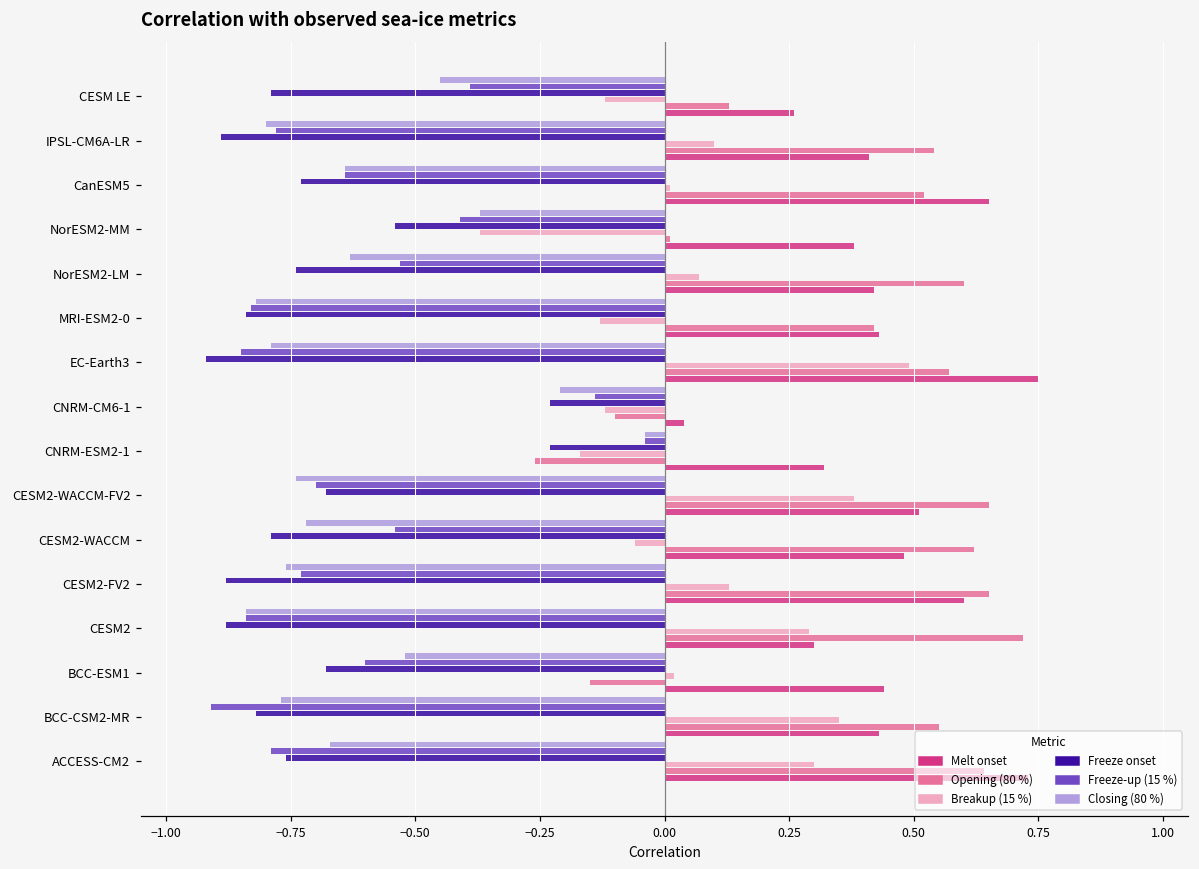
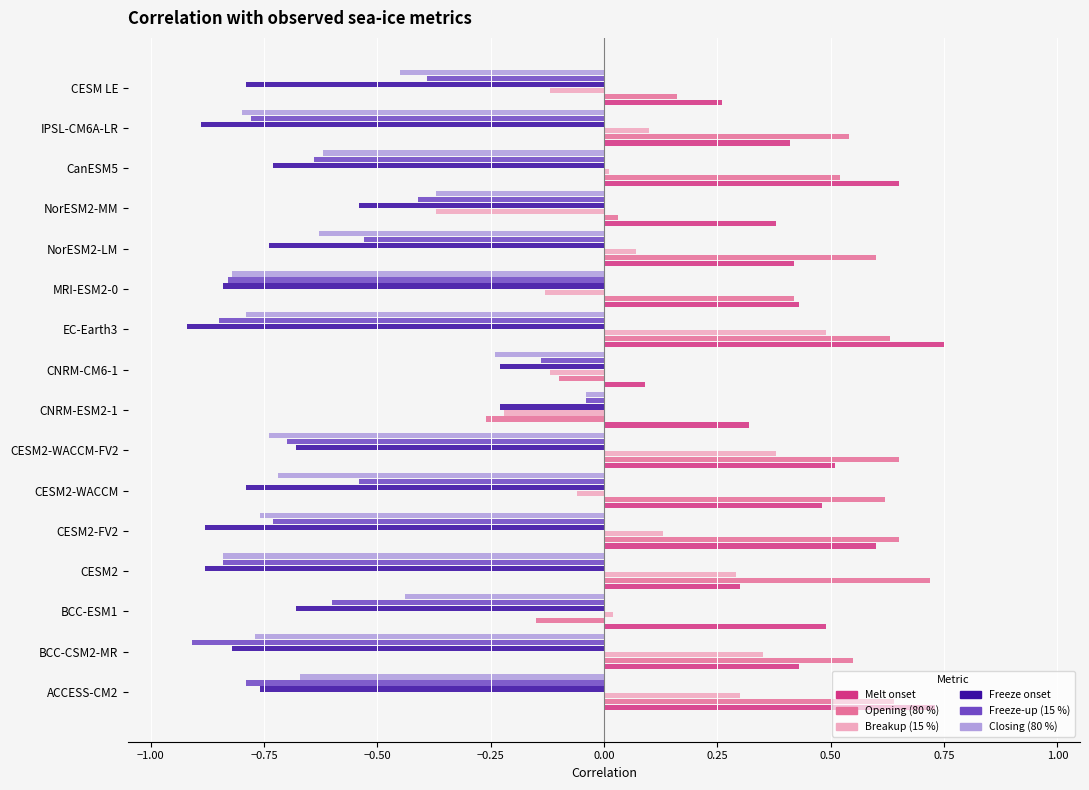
Opening (80 %), CESM LE: 0.13 -> 0.16
Closing (80 %), CanESM5: -0.64 -> -0.62
Opening (80 %), NorESM2-MM: 0.01 -> 0.03
Opening (80 %), EC-Earth3: 0.57 -> 0.63
Closing (80 %), CNRM-CM6-1: -0.21 -> -0.24
Melt onset, CNRM-CM6-1: 0.04 -> 0.09
Breakup (15 %), CNRM-ESM2-1: -0.17 -> -0.22
Closing (80 %), BCC-ESM1: -0.52 -> -0.44
Melt onset, BCC-ESM1: 0.44 -> 0.49
